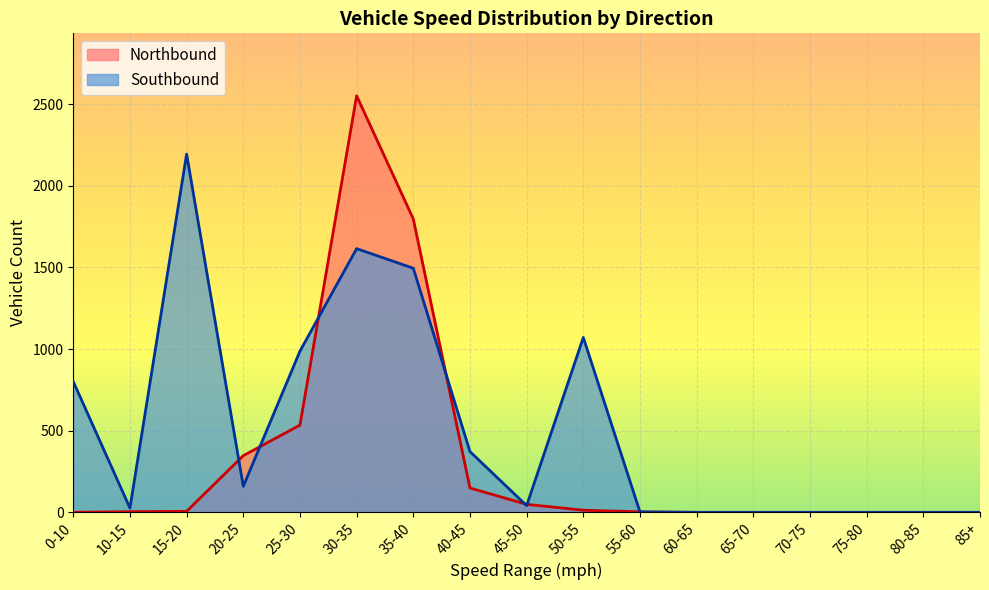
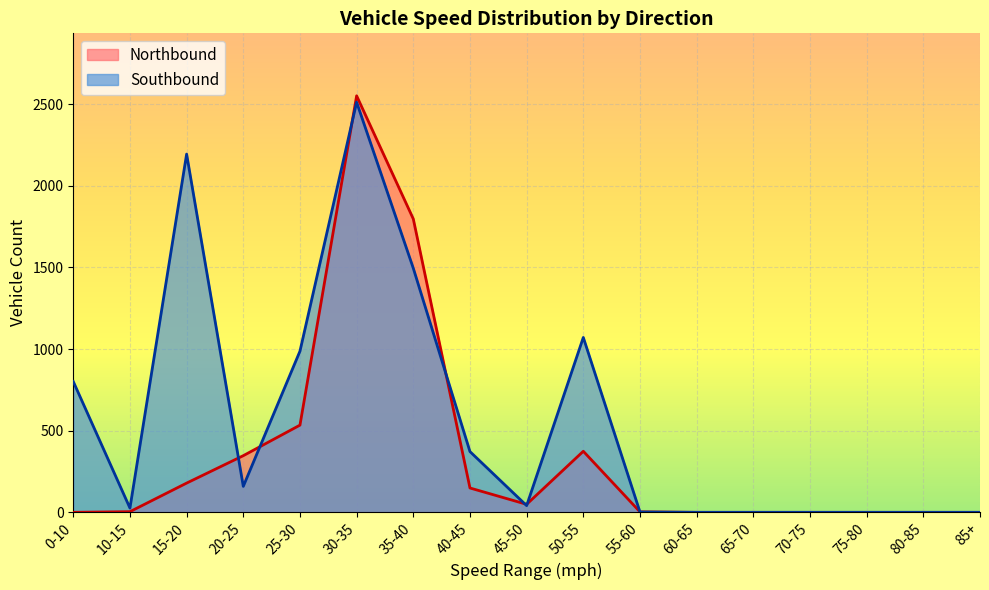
Northbound, 15-20: 10 -> 180
Southbound, 30-35: 1620 -> 2510
Northbound, 50-55: 10 -> 370
